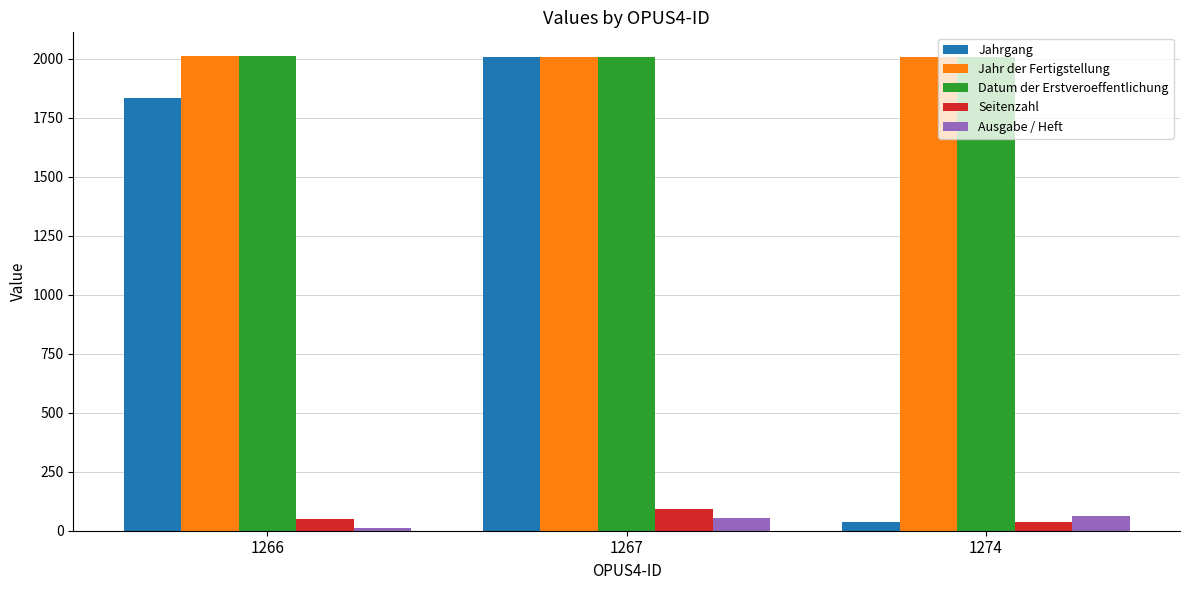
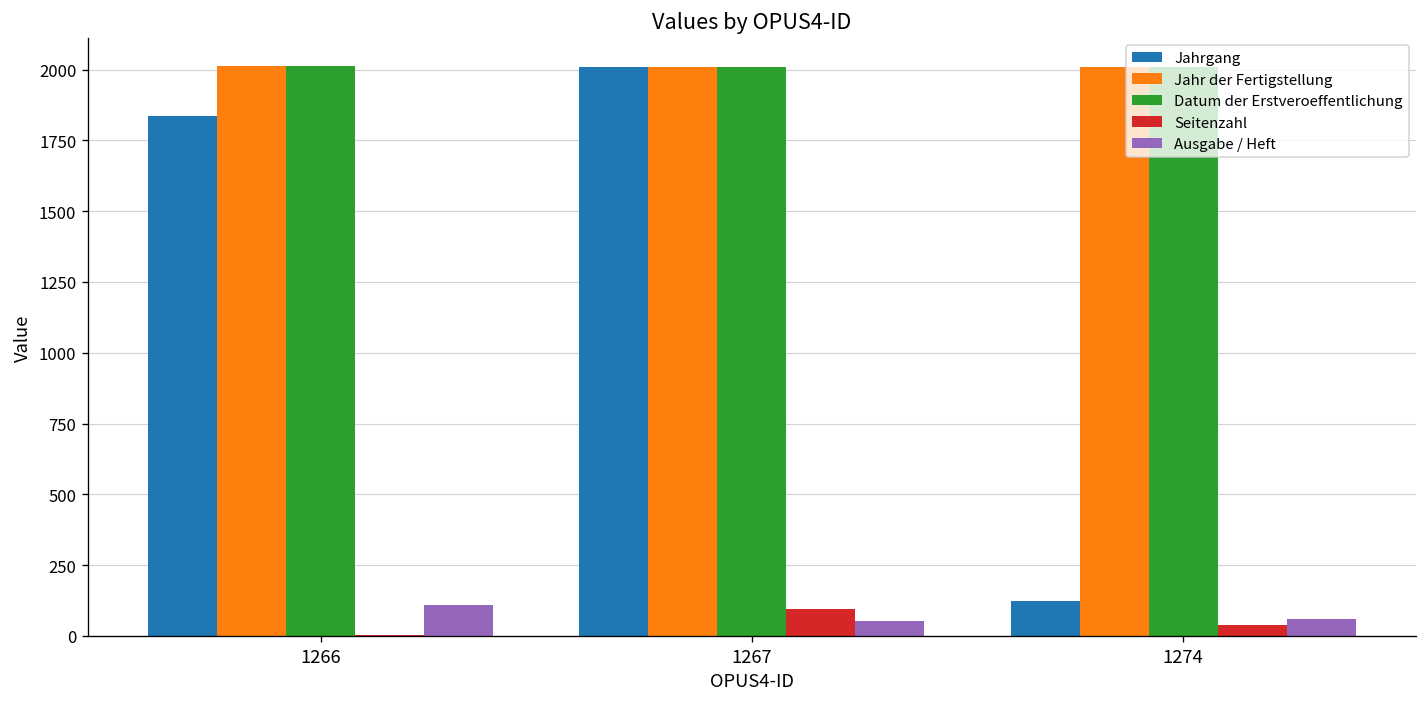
Seitenzahl, 1266: 50 -> 0
Ausgabe / Heft, 1266: 10 -> 110
Jahrgang, 1274: 40 -> 120
